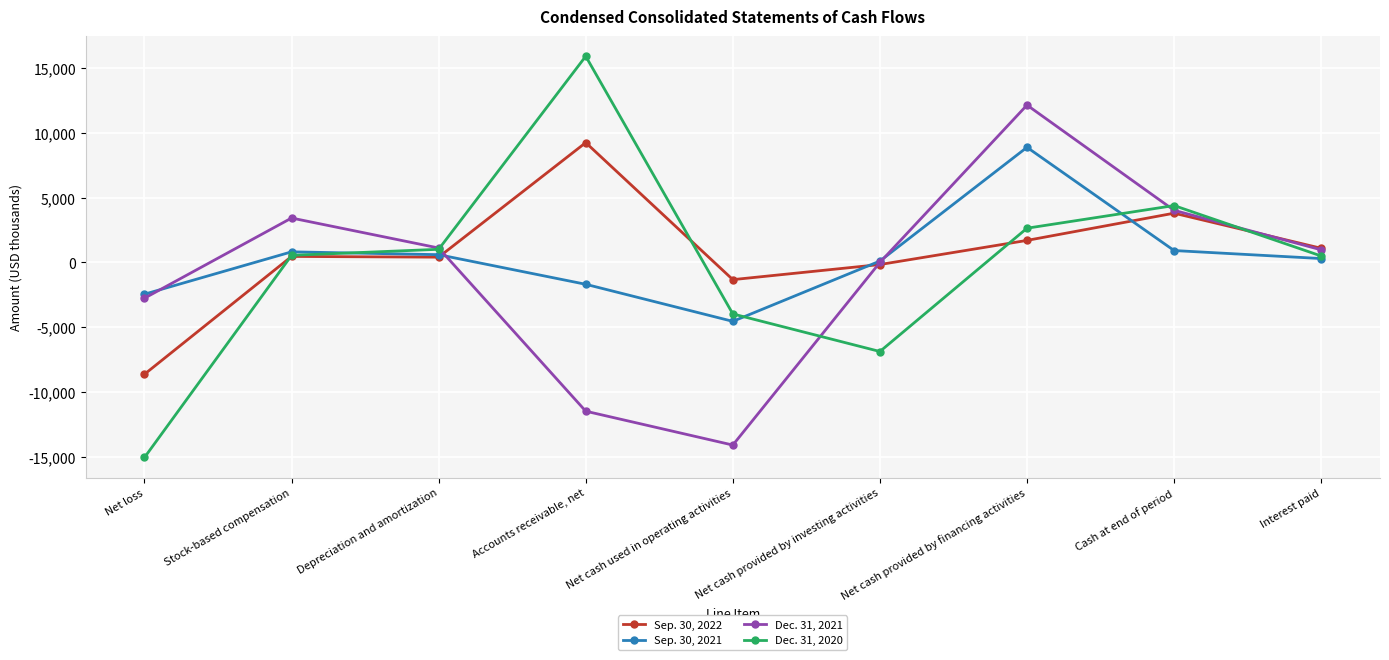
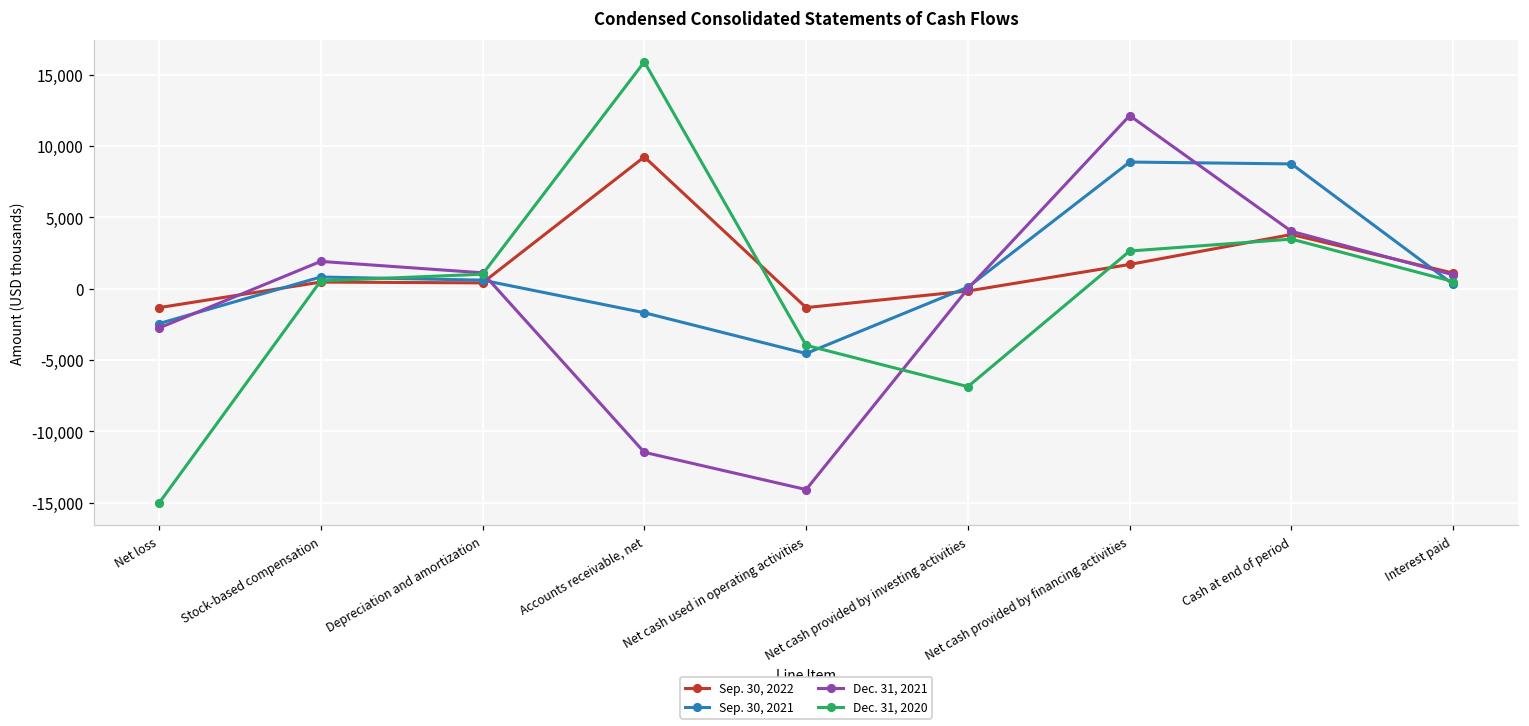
Sep. 30, 2022, Net loss: -8,600 -> -1,300
Dec. 31, 2021, Stock-based compensation: 3,400 -> 1,900
Sep. 30, 2021, Cash at end of period: 900 -> 8,700
Dec. 31, 2020, Cash at end of period: 4,400 -> 3,500
